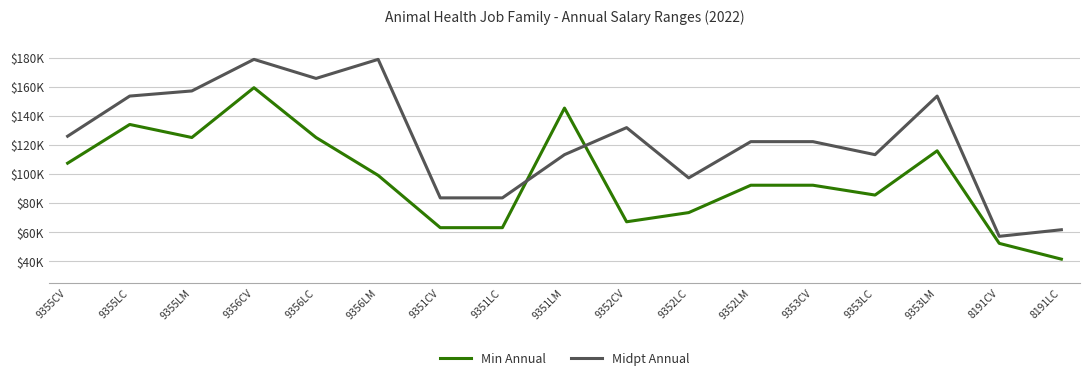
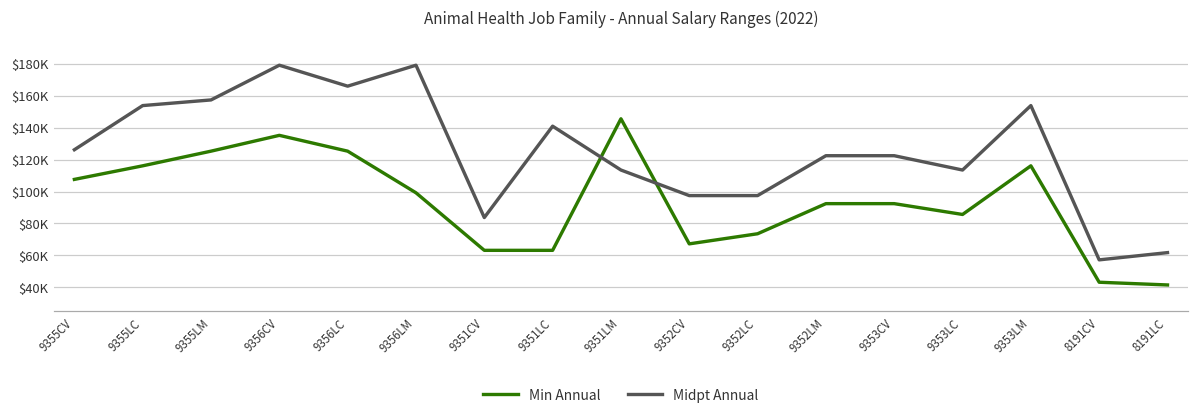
Min Annual, 9355LC: $134000 -> $116000
Min Annual, 9356CV: $160000 -> $135000
Midpt Annual, 9351LC: $84000 -> $141000
Midpt Annual, 9352CV: $132000 -> $97000
Min Annual, 8191CV: $52000 -> $43000
